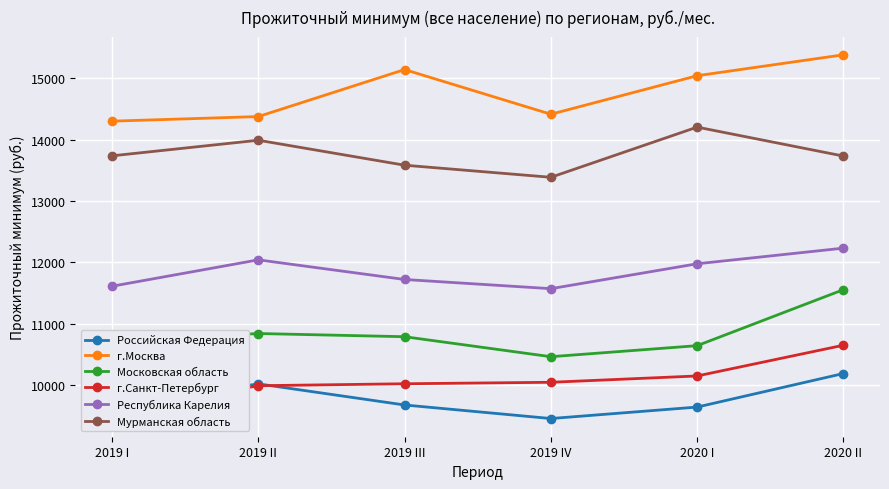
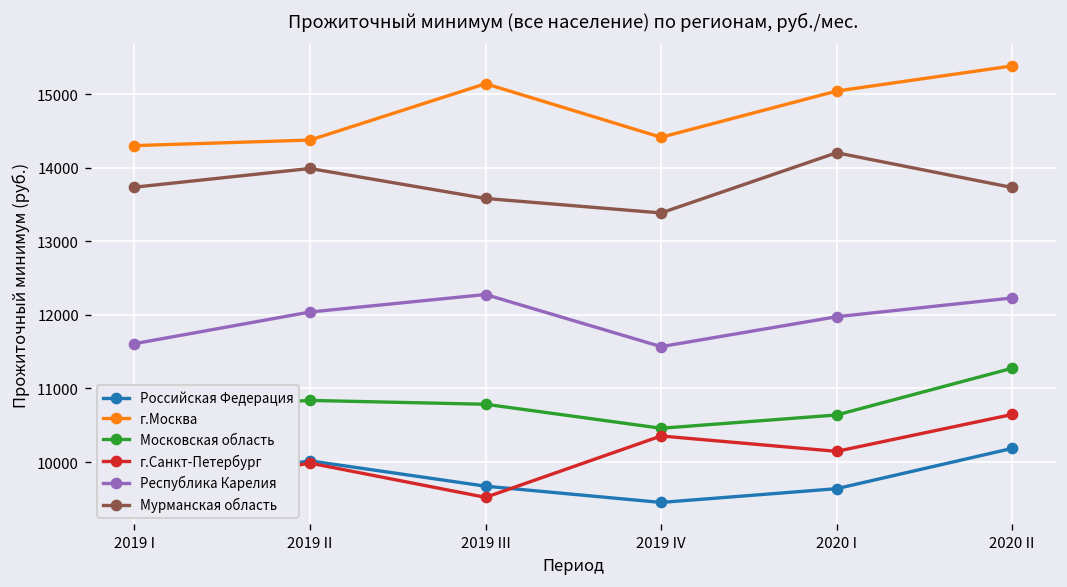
г.Санкт-Петербург, 2019 III: 10000 -> 9500
Республика Карелия, 2019 III: 11700 -> 12300
г.Санкт-Петербург, 2019 IV: 10000 -> 10400
Московская область, 2020 II: 11600 -> 11300
